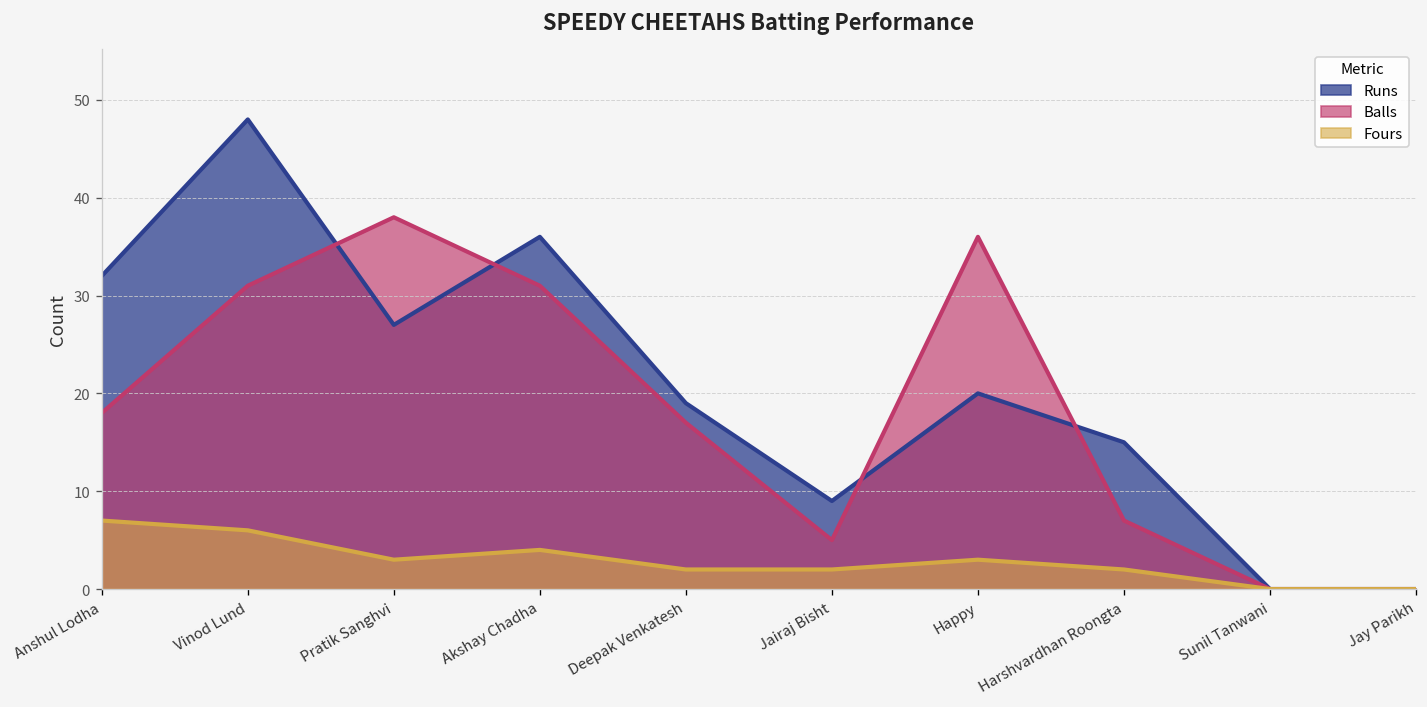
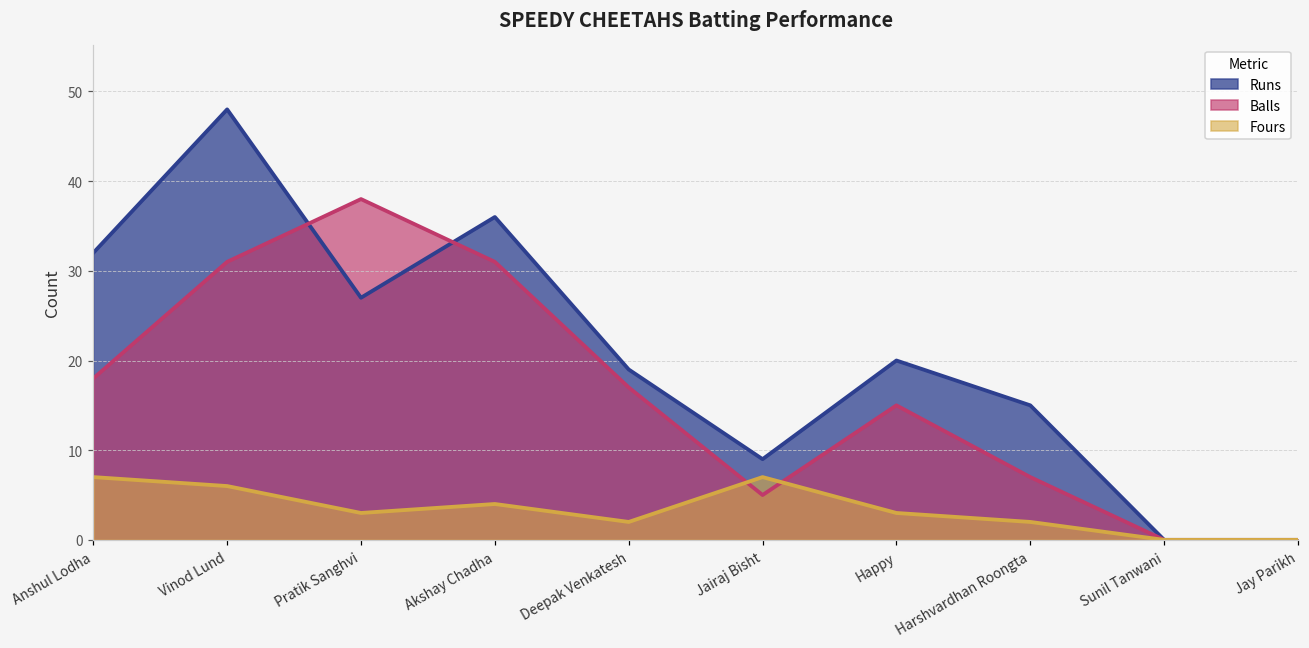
Fours, Jairaj Bisht: 2 -> 7
Balls, Happy: 36 -> 15
